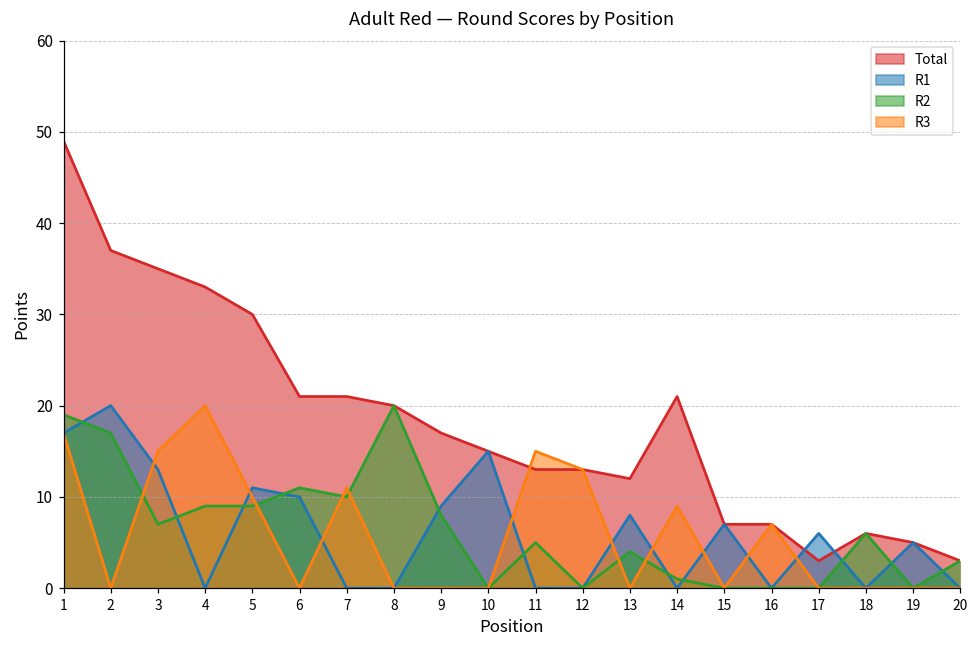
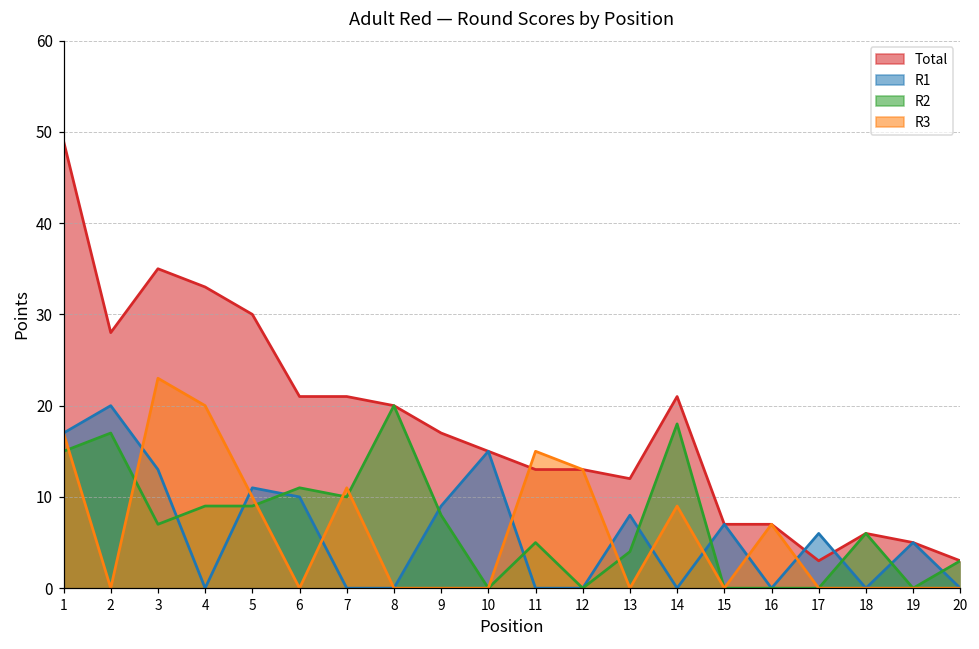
R2, 1: 19 -> 15
Total, 2: 37 -> 28
R3, 3: 15 -> 23
R2, 14: 1 -> 18
